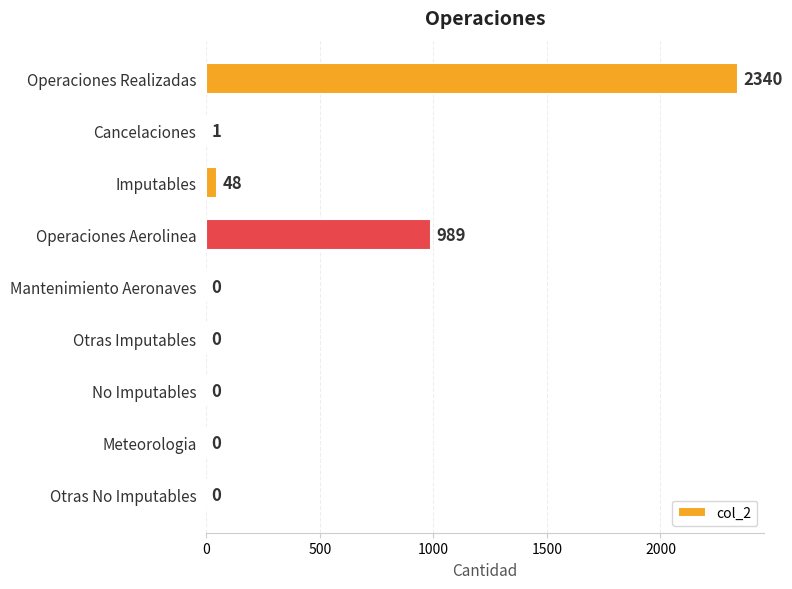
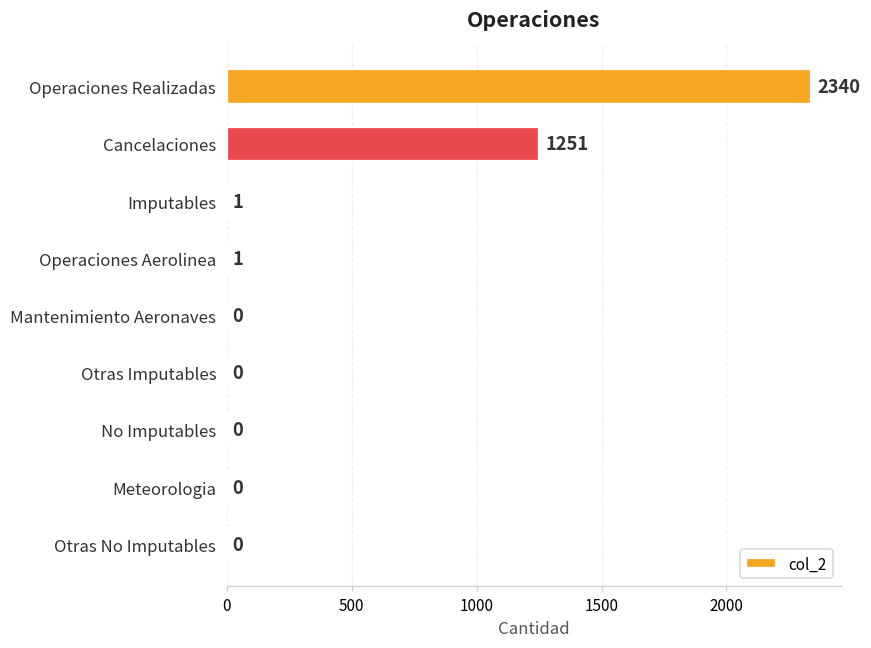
Cancelaciones: 1 -> 1251
Imputables: 48 -> 1
Operaciones Aerolinea: 989 -> 1
